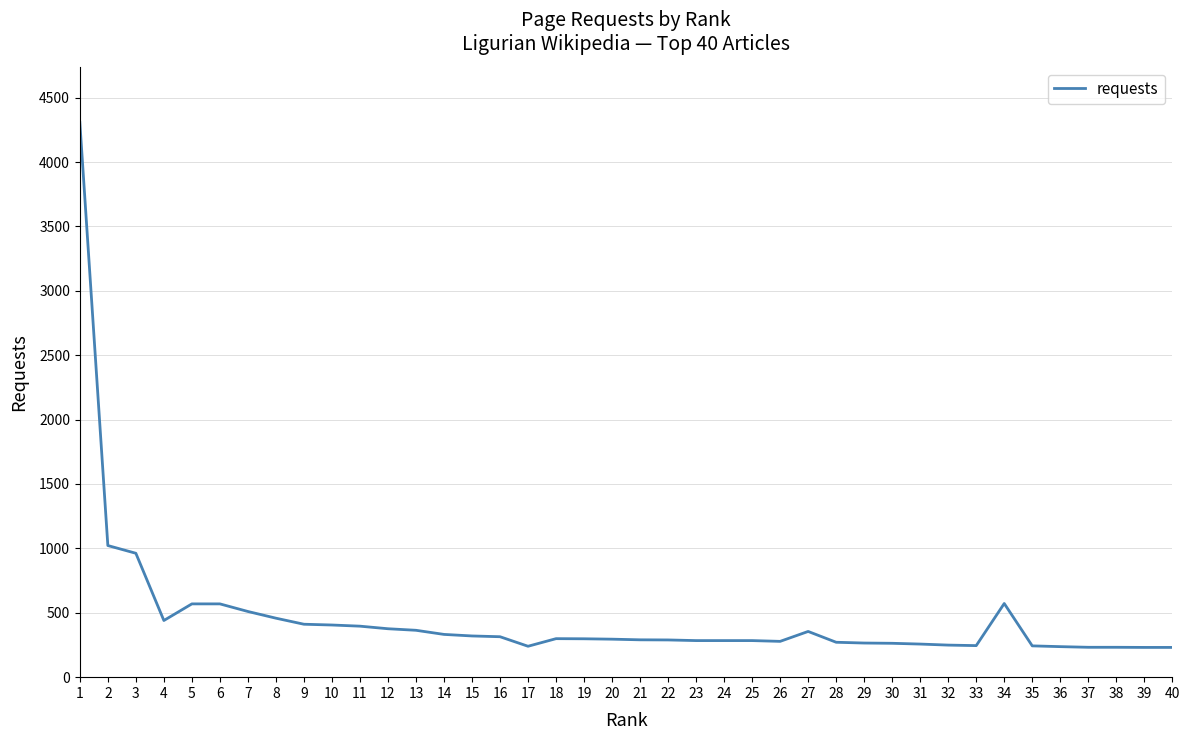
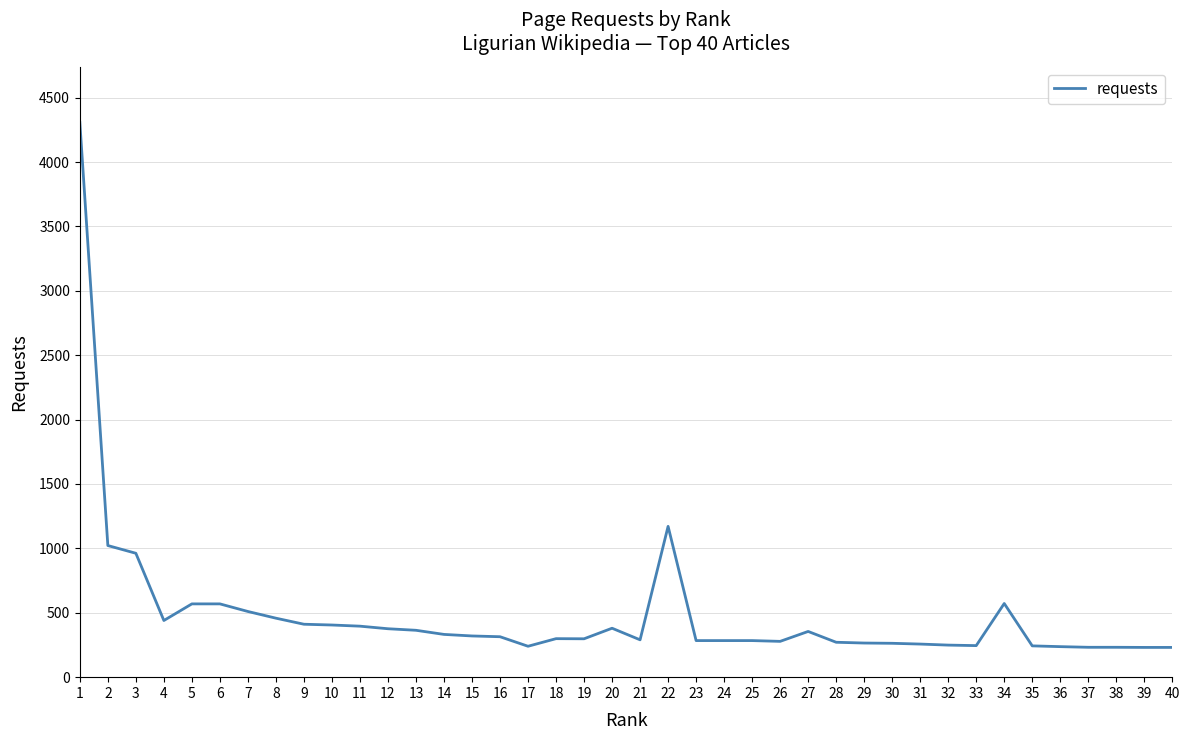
20: 300 -> 380
22: 290 -> 1170
